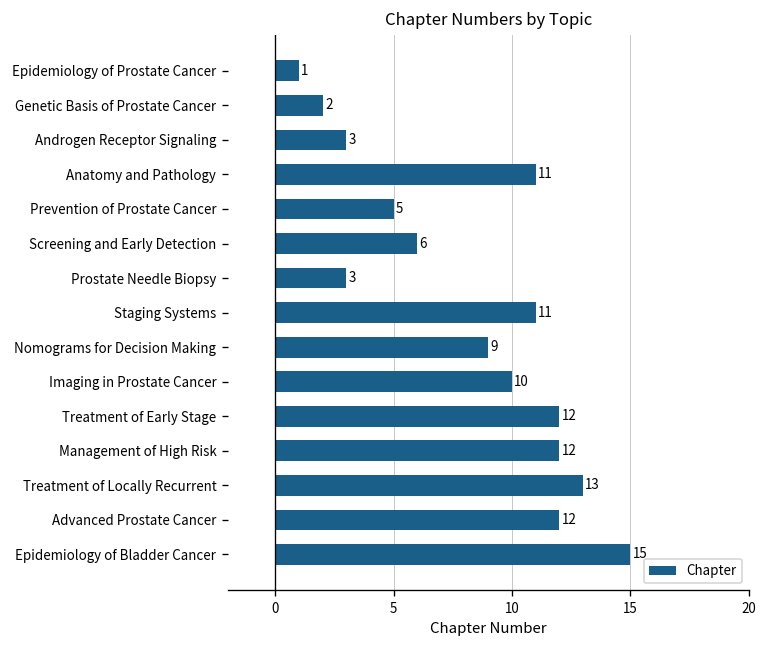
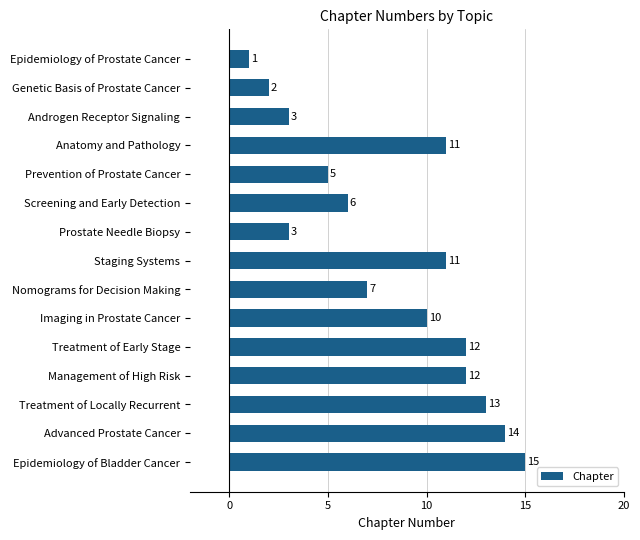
Nomograms for Decision Making: 9 -> 7
Advanced Prostate Cancer: 12 -> 14
